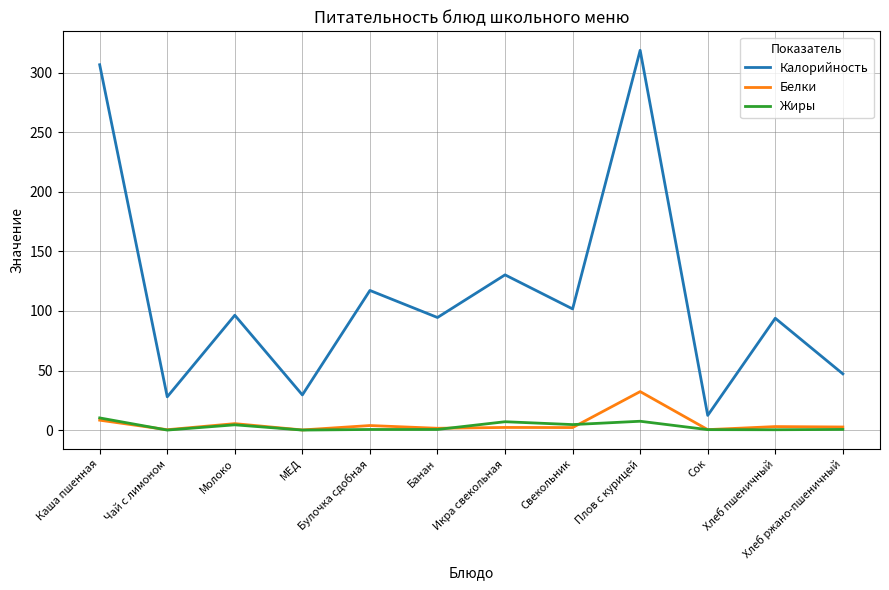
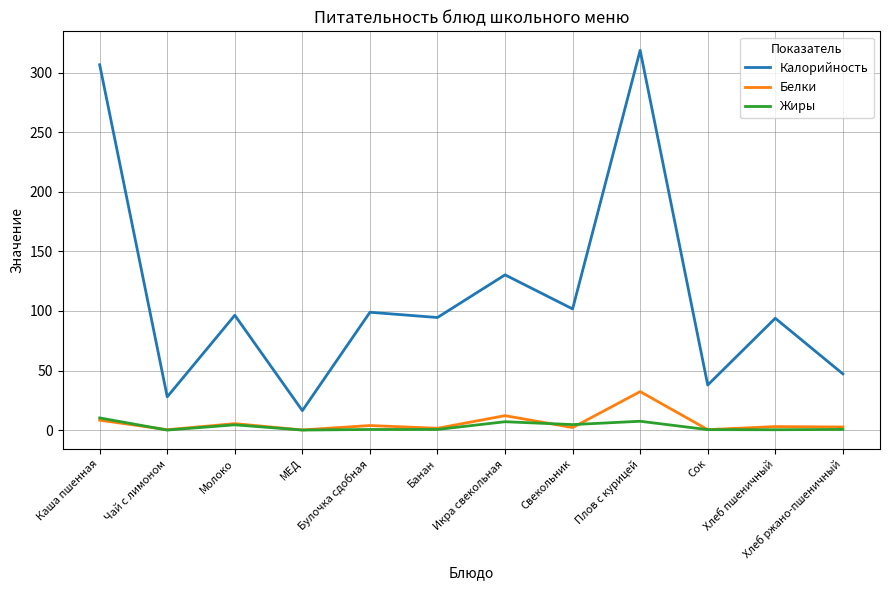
Калорийность, МЕД: 30 -> 16
Калорийность, Булочка сдобная: 117 -> 99
Белки, Икра свекольная: 2 -> 12
Калорийность, Сок: 12 -> 38
